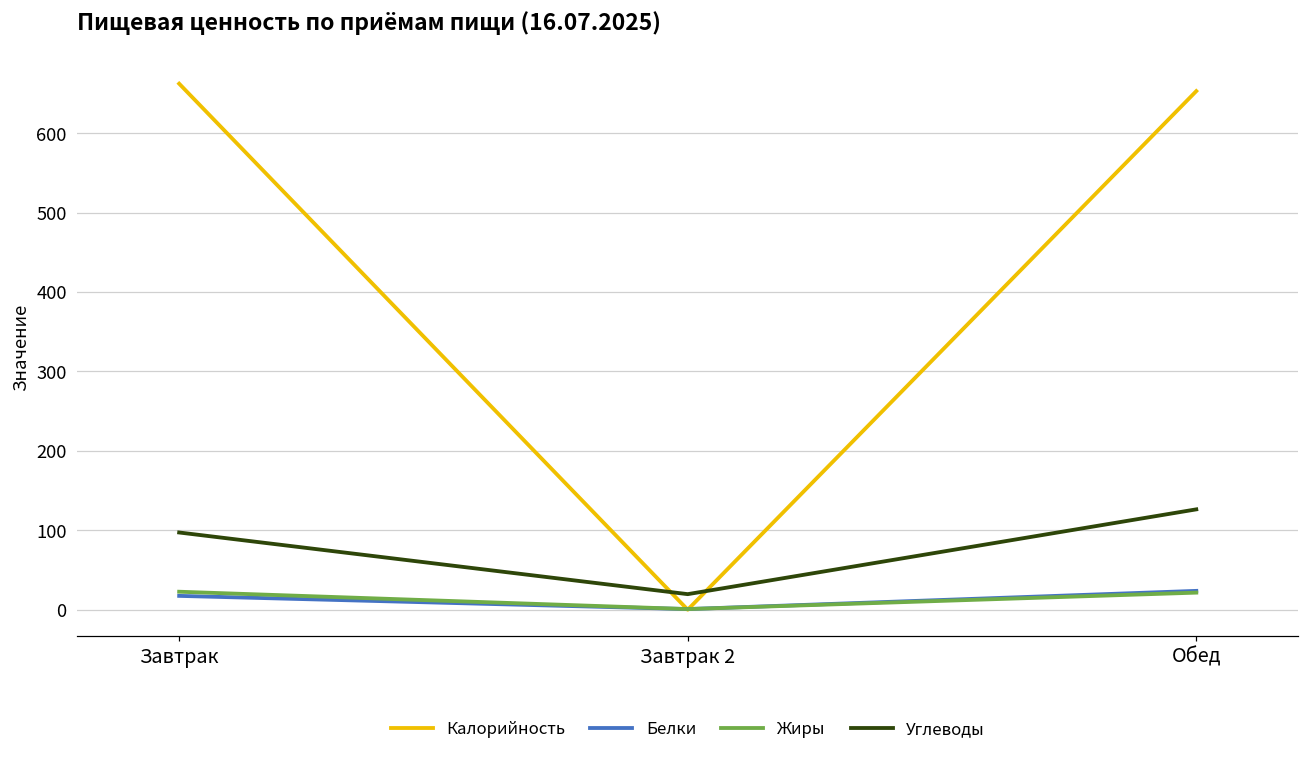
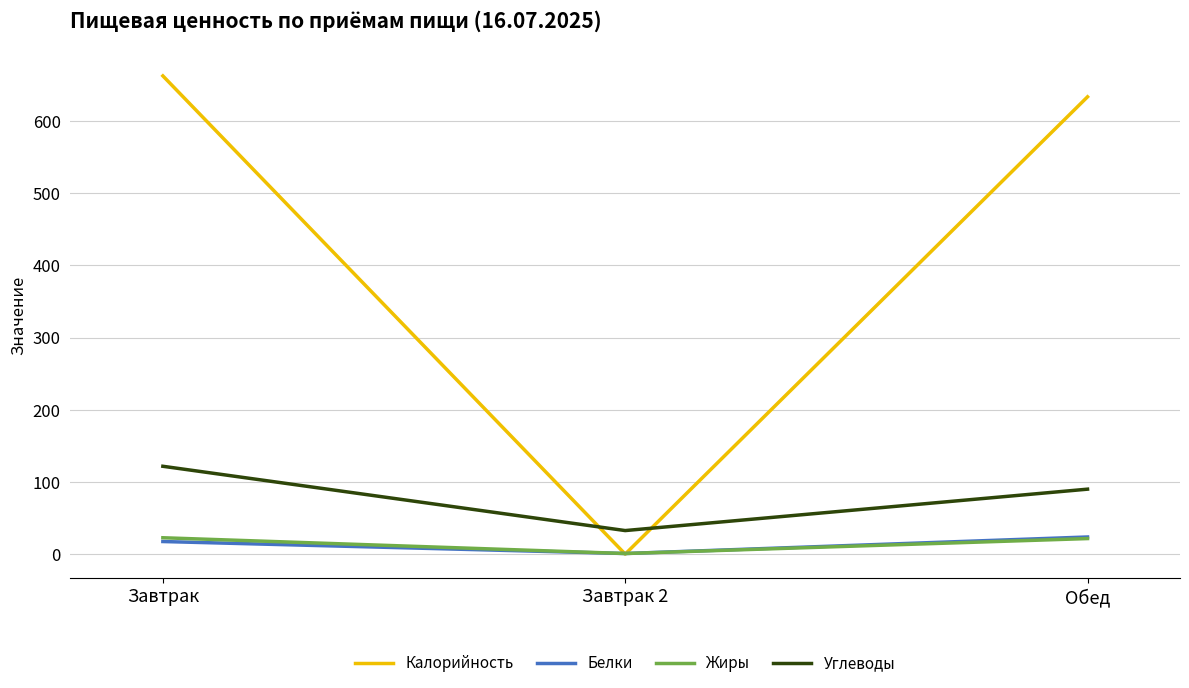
Углеводы, Завтрак: 100 -> 120
Углеводы, Завтрак 2: 20 -> 30
Калорийность, Обед: 650 -> 630
Углеводы, Обед: 130 -> 90
